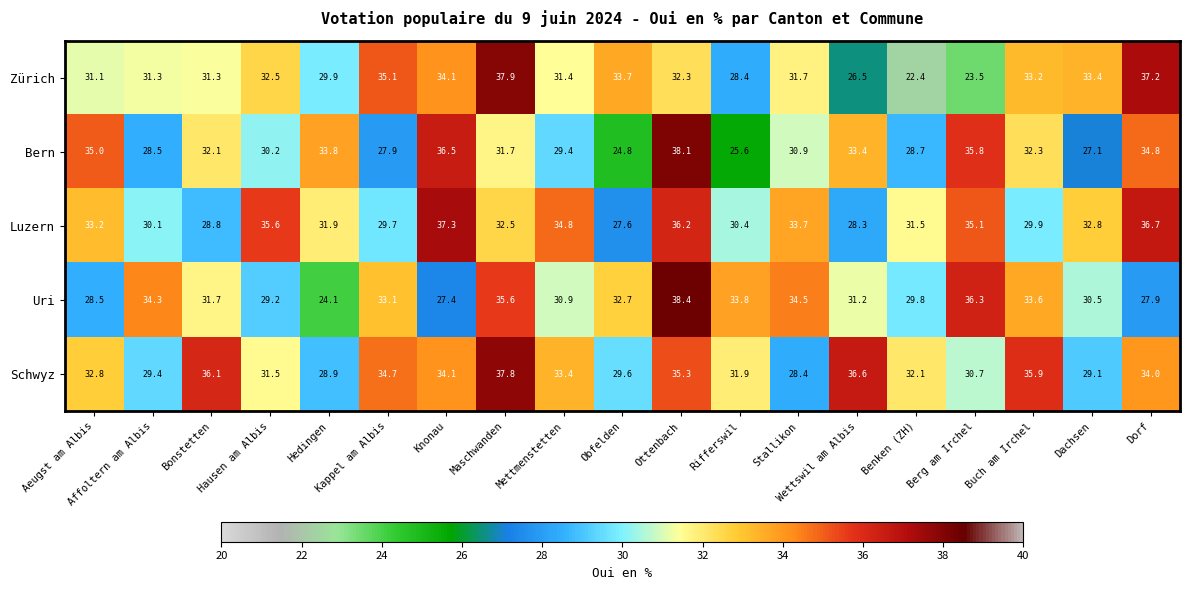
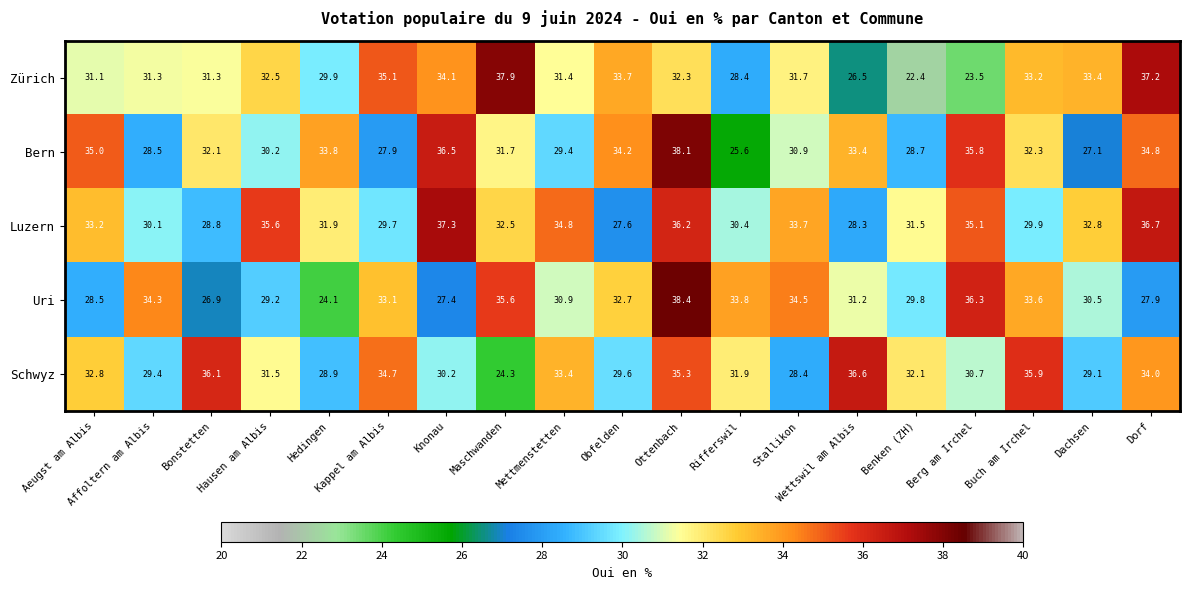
Bern, Obfelden: 24.8 -> 34.2
Uri, Bonstetten: 31.7 -> 26.9
Schwyz, Knonau: 34.1 -> 30.2
Schwyz, Maschwanden: 37.8 -> 24.3
